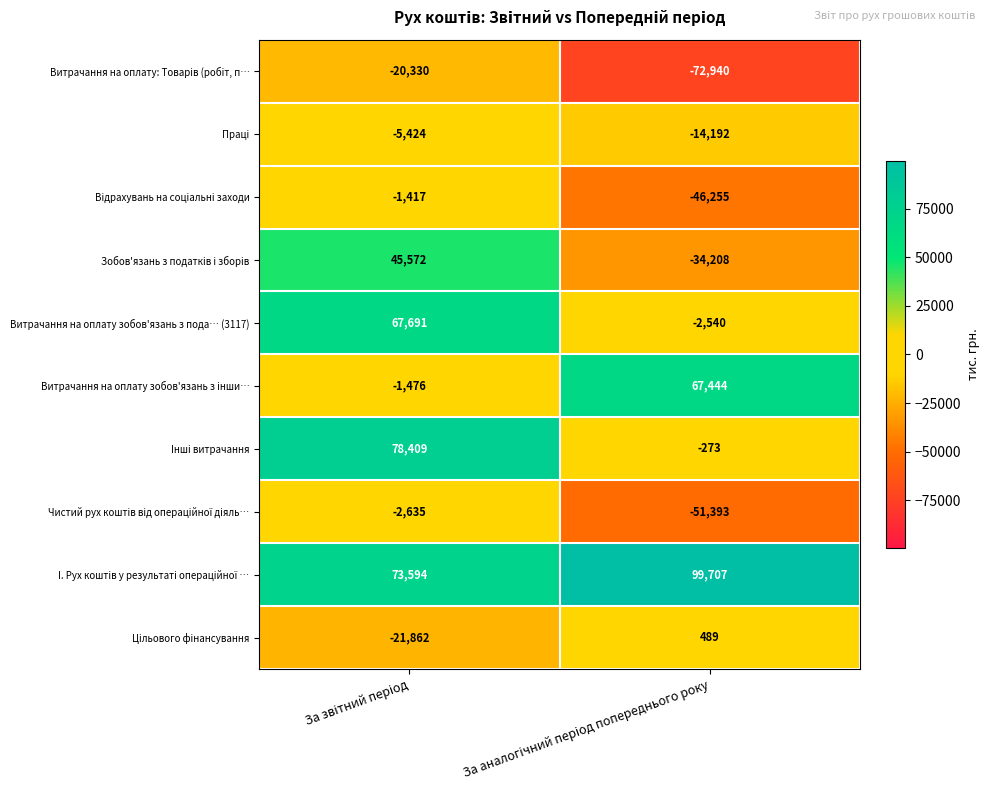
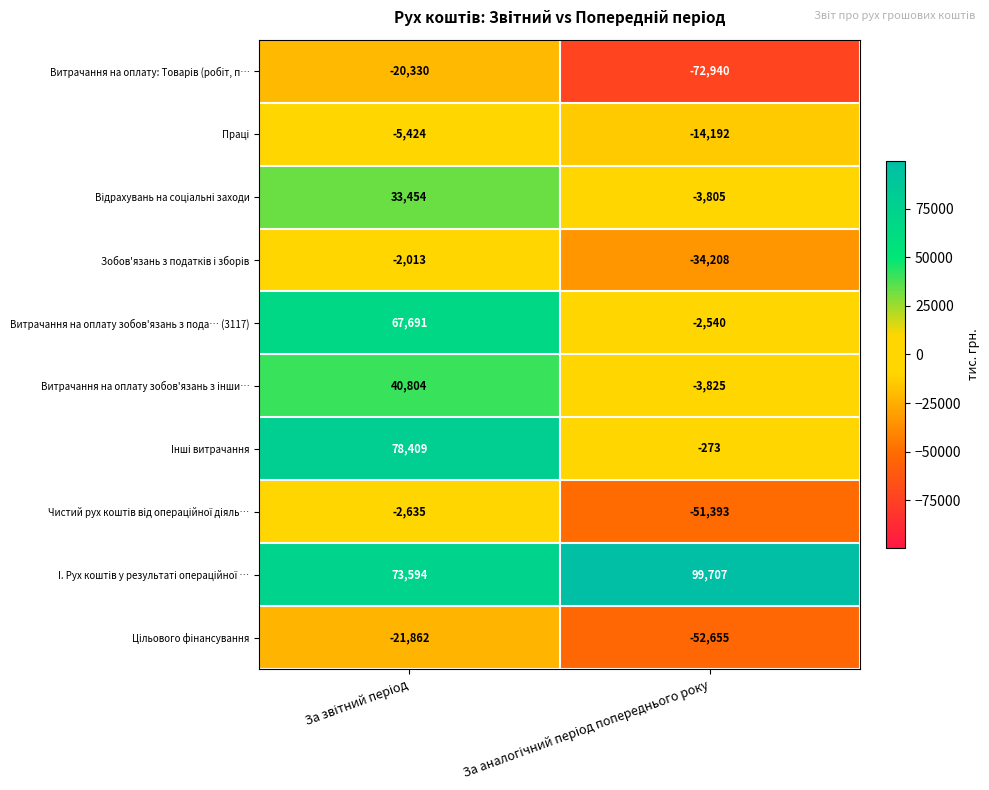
Відрахувань на соціальні заходи, За звітний період: -1,417 -> 33,454
Відрахувань на соціальні заходи, За аналогічний період попереднього року: -46,255 -> -3,805
Зобов'язань з податків і зборів, За звітний період: 45,572 -> -2,013
Витрачання на оплату зобов'язань з інши…, За звітний період: -1,476 -> 40,804
Витрачання на оплату зобов'язань з інши…, За аналогічний період попереднього року: 67,444 -> -3,825
Цільового фінансування, За аналогічний період попереднього року: 489 -> -52,655
